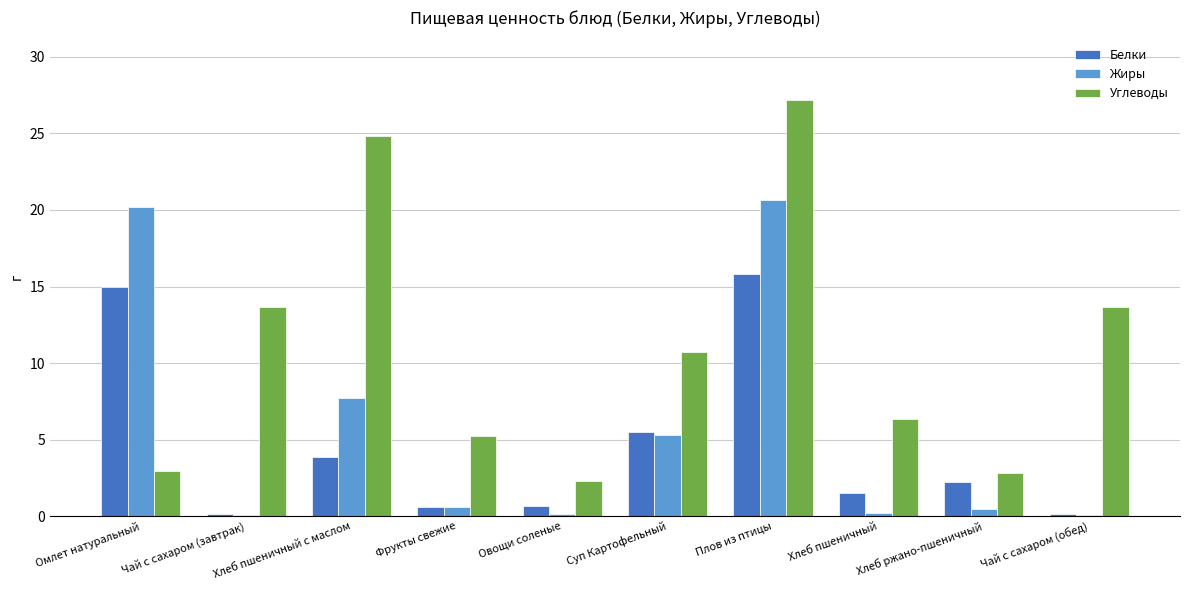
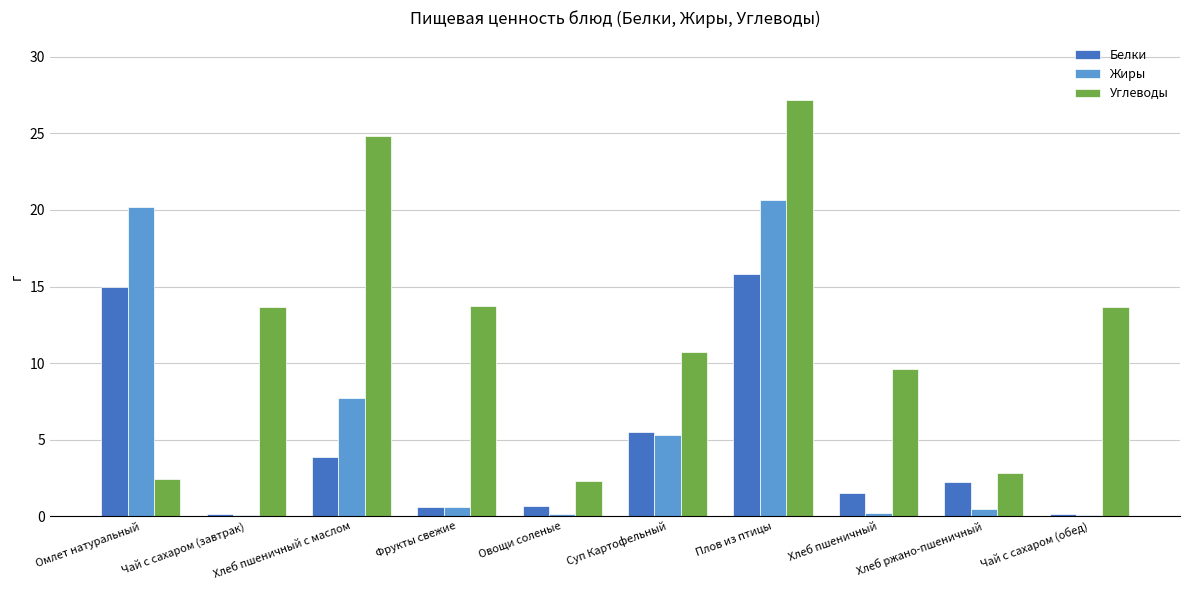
Углеводы, Омлет натуральный: 2.9 -> 2.4
Углеводы, Фрукты свежие: 5.3 -> 13.7
Углеводы, Хлеб пшеничный: 6.3 -> 9.6
